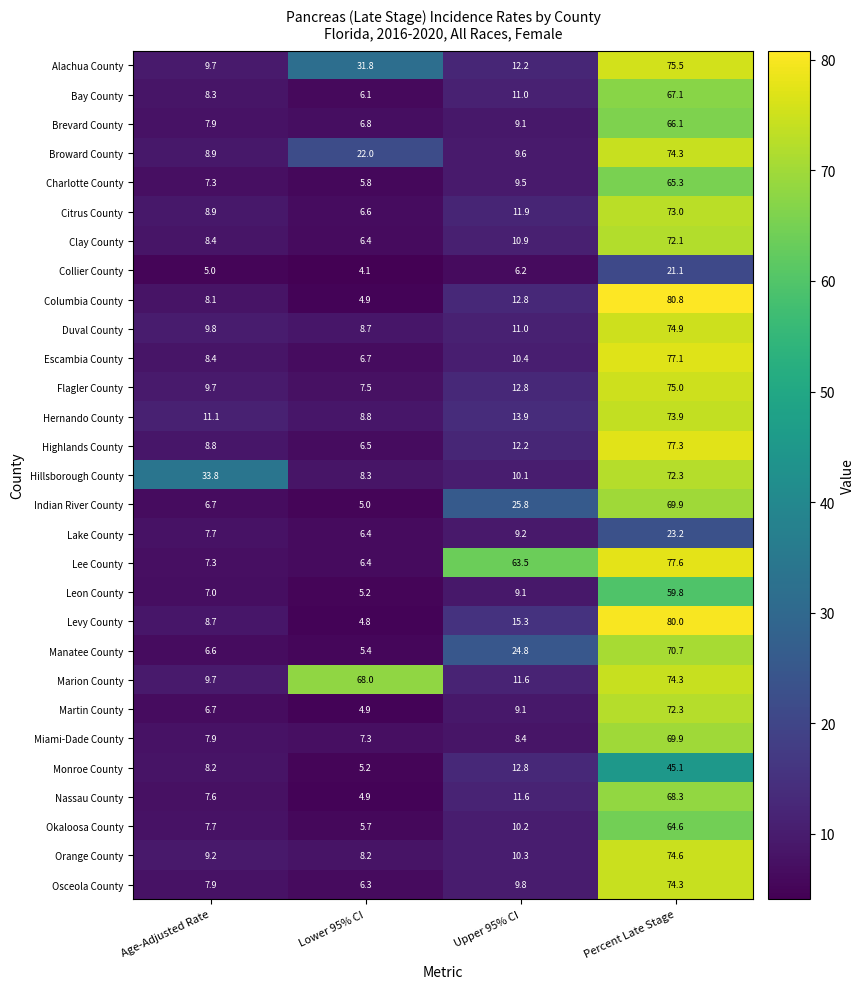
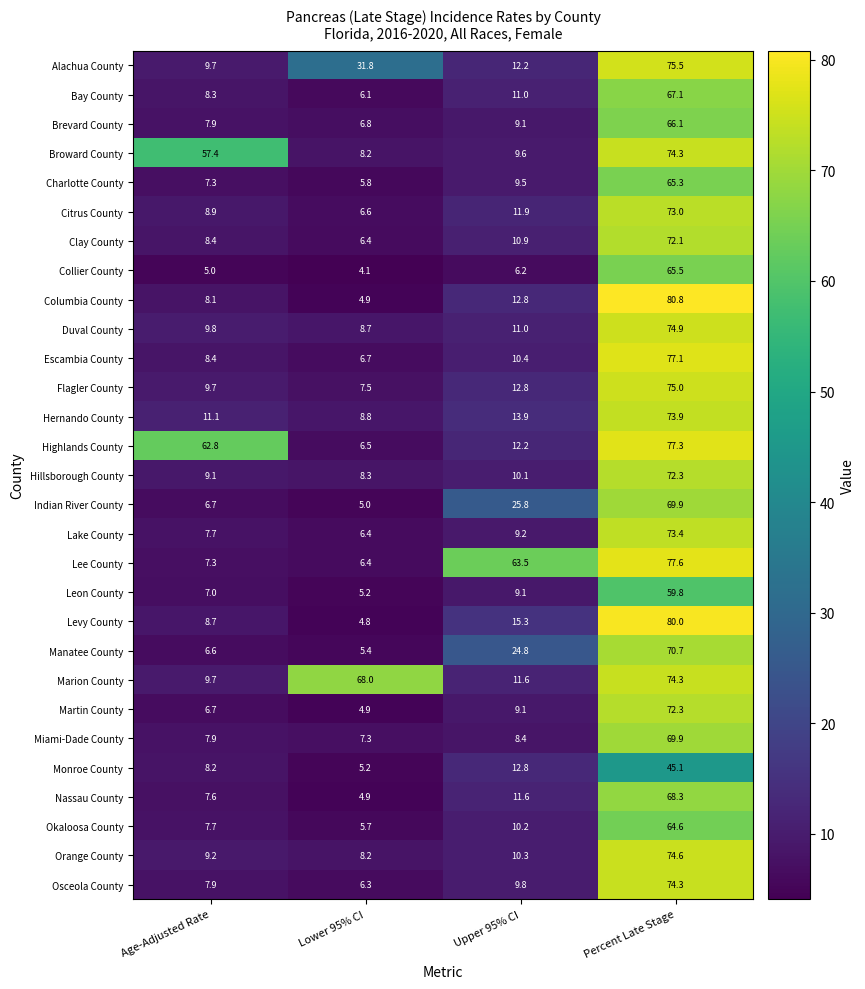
Broward County, Age-Adjusted Rate: 8.9 -> 57.4
Broward County, Lower 95% CI: 22.0 -> 8.2
Collier County, Percent Late Stage: 21.1 -> 65.5
Highlands County, Age-Adjusted Rate: 8.8 -> 62.8
Hillsborough County, Age-Adjusted Rate: 33.8 -> 9.1
Lake County, Percent Late Stage: 23.2 -> 73.4
